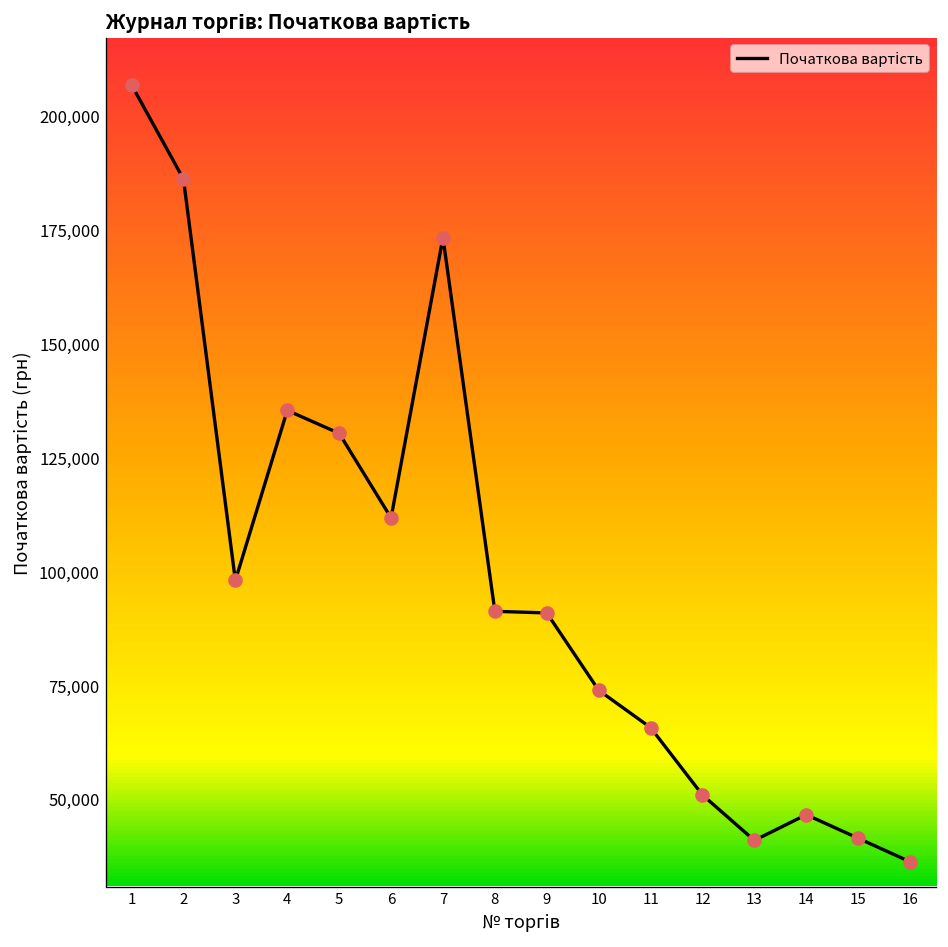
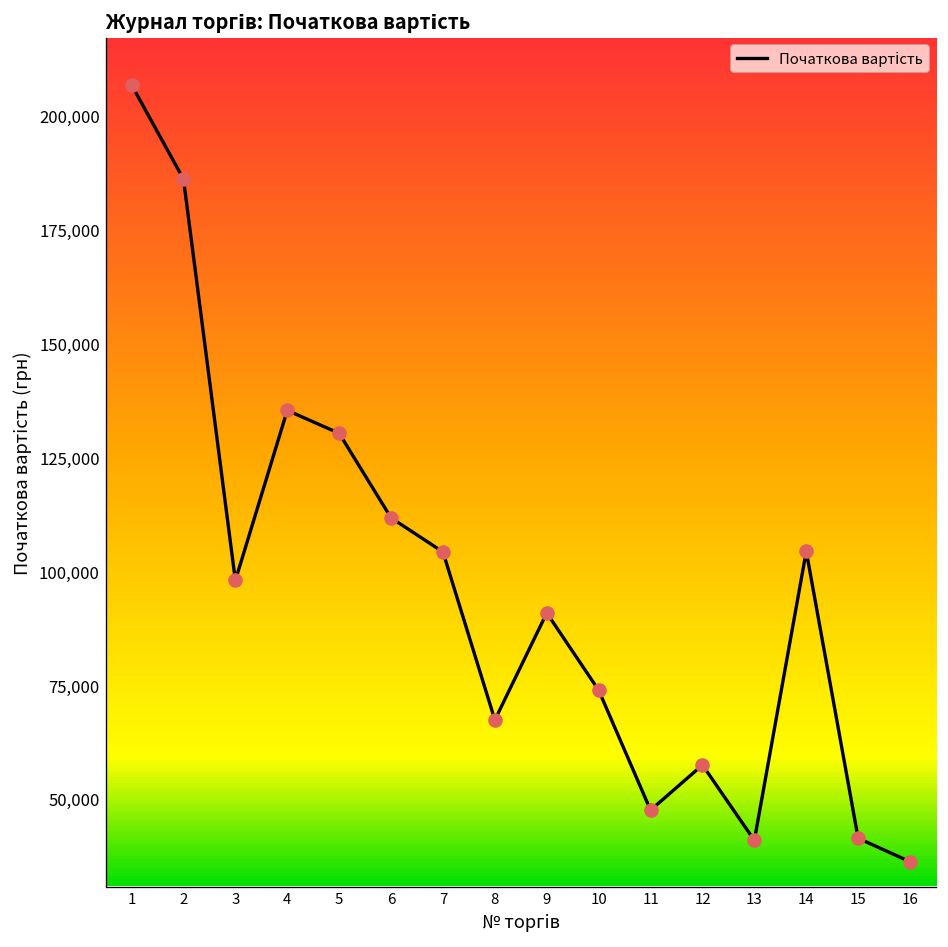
7: 173,000 -> 104,000
8: 91,000 -> 67,000
11: 66,000 -> 48,000
12: 51,000 -> 57,000
14: 47,000 -> 104,000
